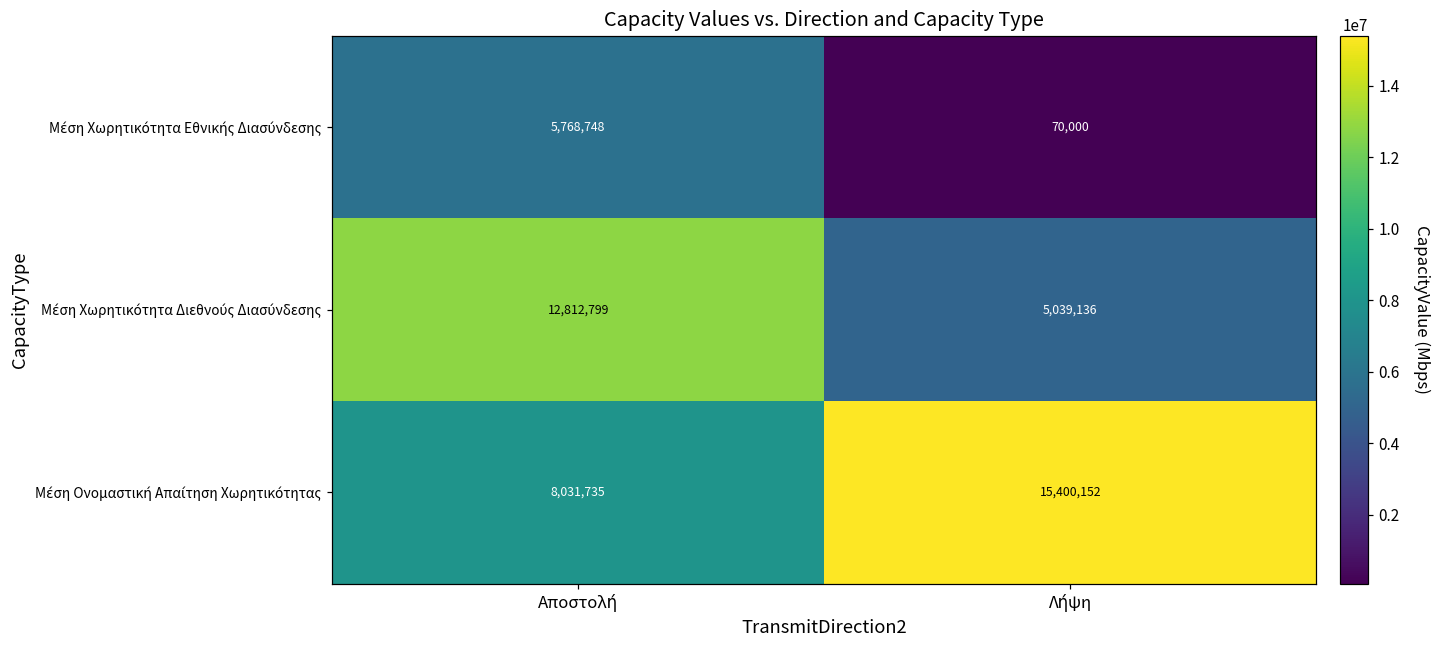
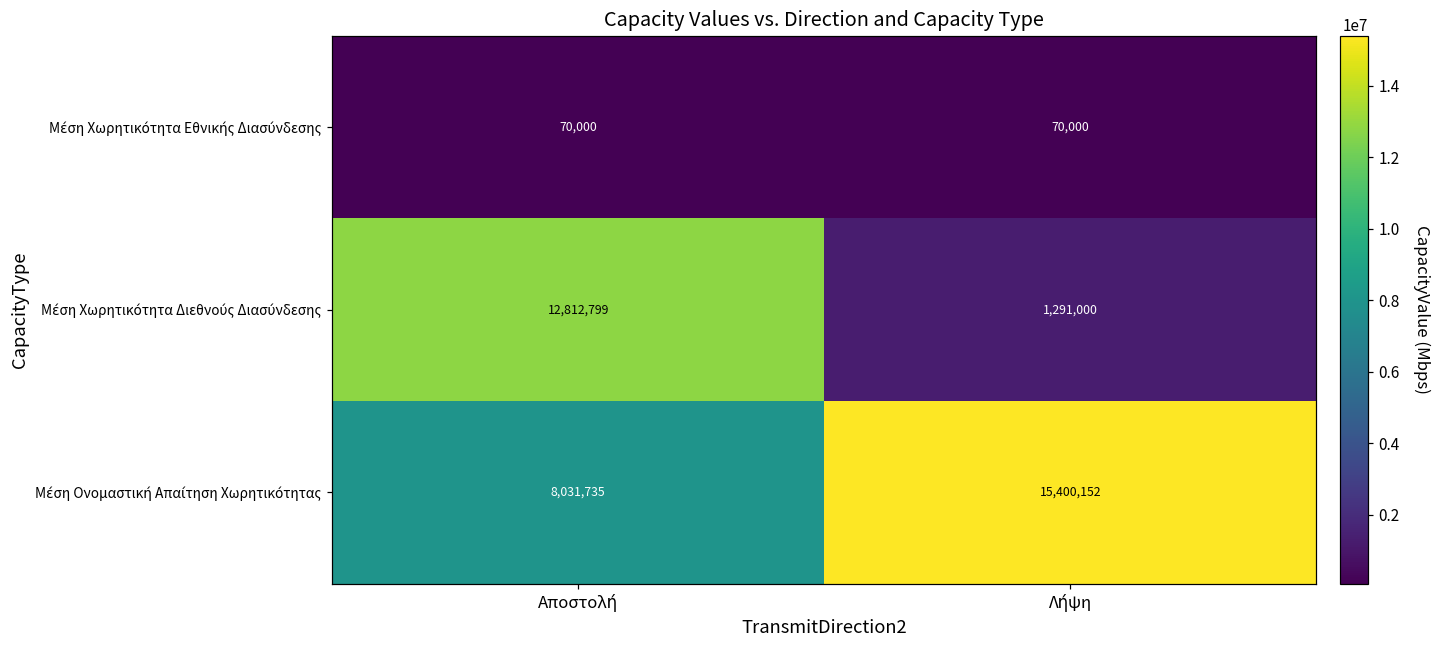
Μέση Χωρητικότητα Εθνικής Διασύνδεσης, Αποστολή: 5,768,748 -> 70,000
Μέση Χωρητικότητα Διεθνούς Διασύνδεσης, Λήψη: 5,039,136 -> 1,291,000
